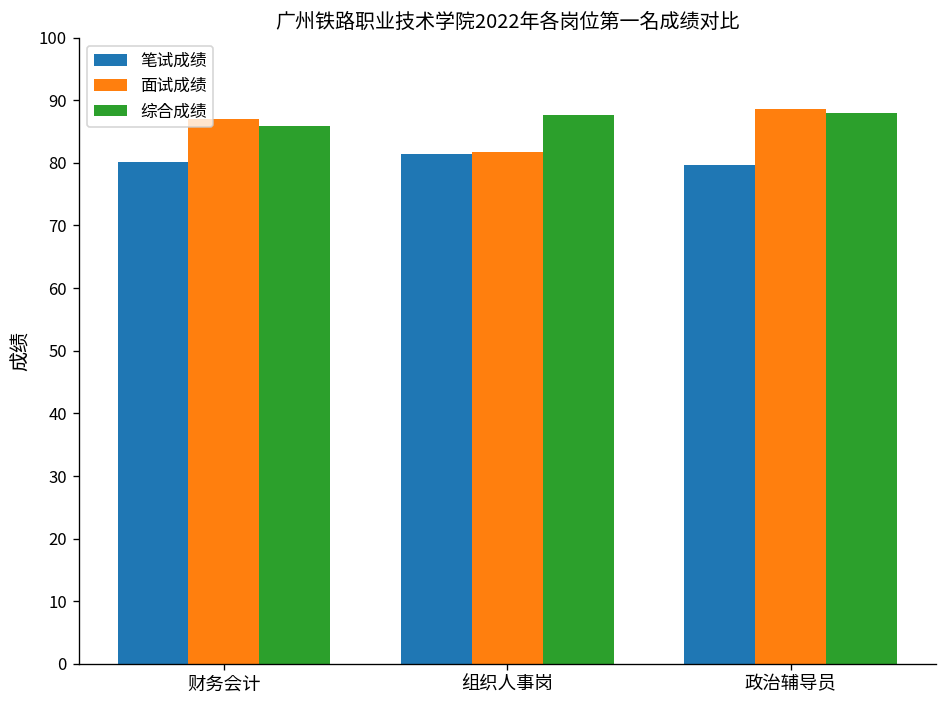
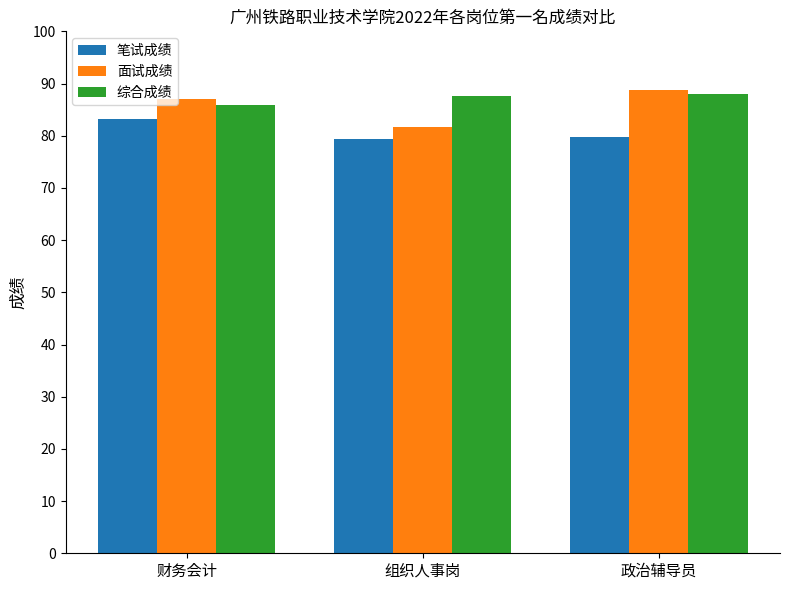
笔试成绩, 财务会计: 80 -> 83
笔试成绩, 组织人事岗: 81 -> 79
